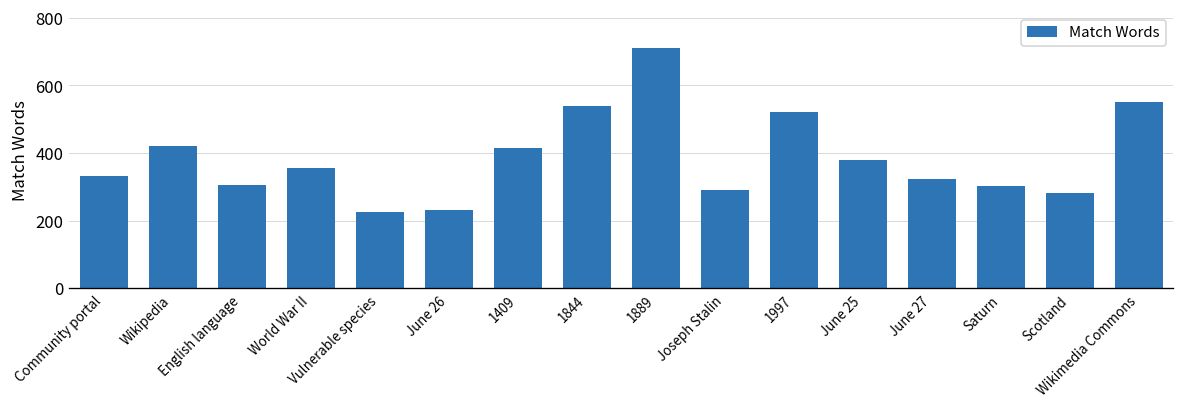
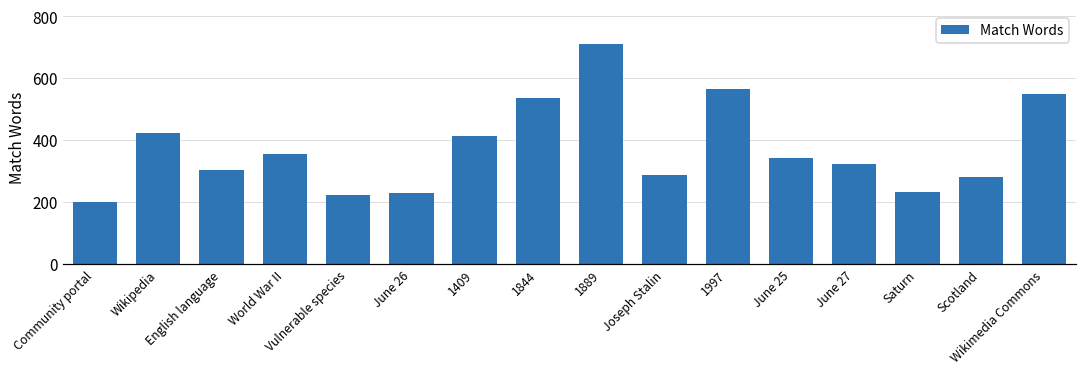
Community portal: 330 -> 200
1997: 520 -> 570
June 25: 380 -> 340
Saturn: 300 -> 230
